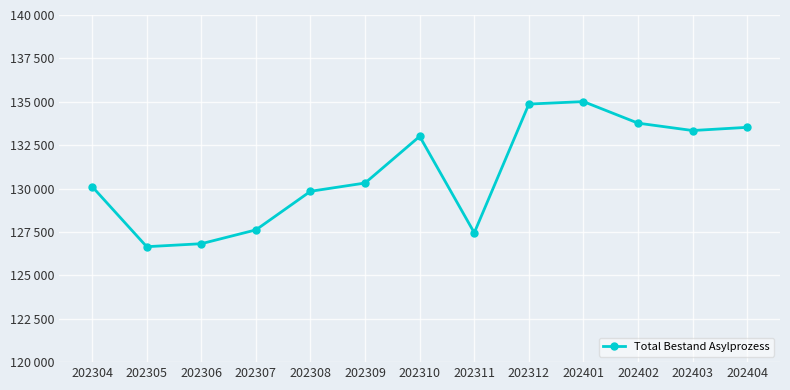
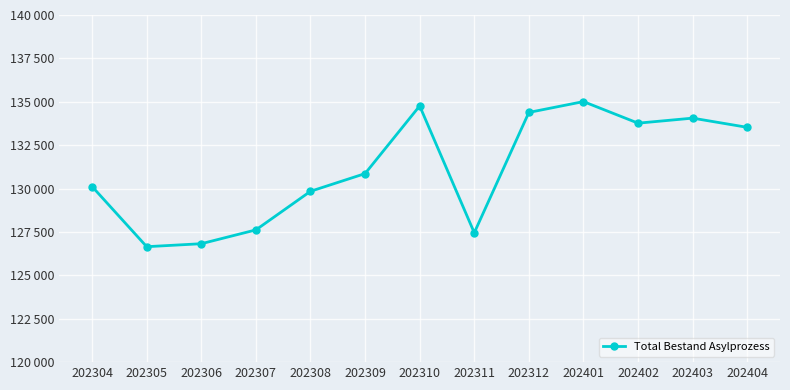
202309: 130300 -> 130900
202310: 133000 -> 134800
202312: 134900 -> 134400
202403: 133300 -> 134100
